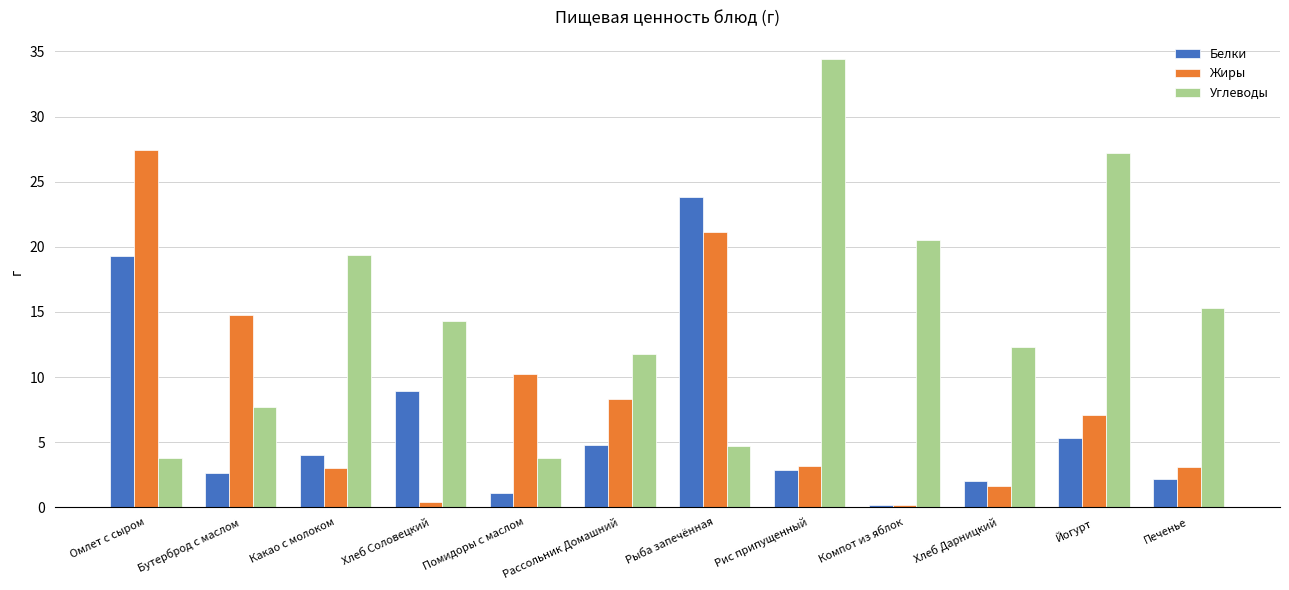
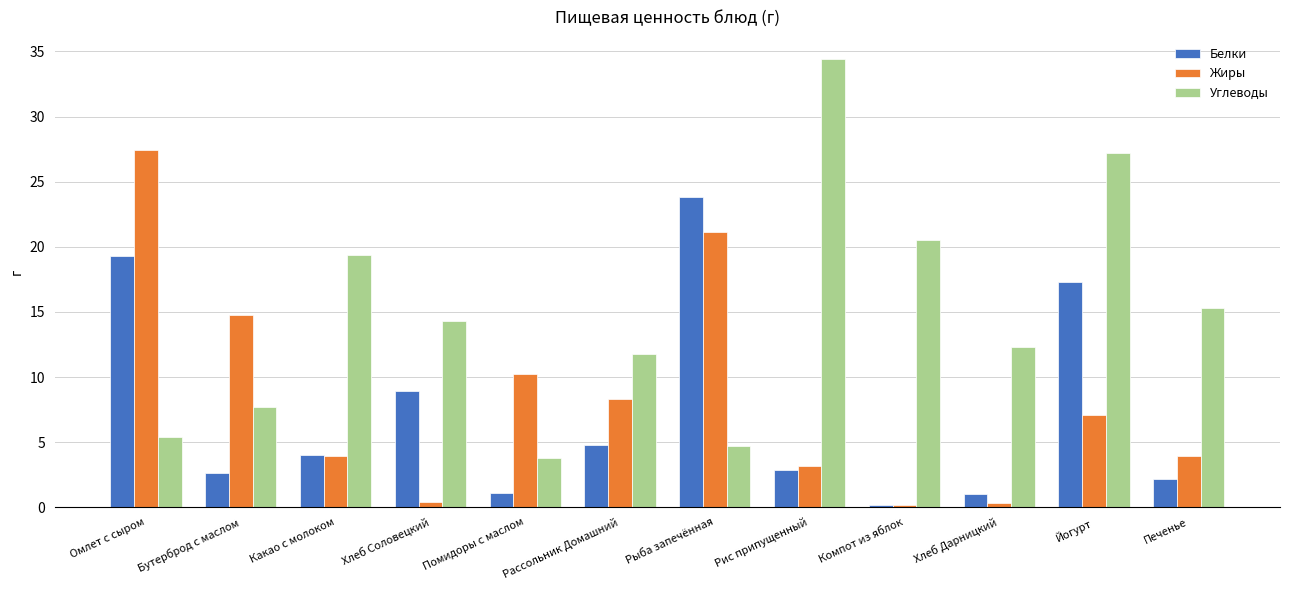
Углеводы, Омлет с сыром: 3.8 -> 5.4
Жиры, Какао с молоком: 3.0 -> 3.9
Белки, Хлеб Дарницкий: 2 -> 1
Жиры, Хлеб Дарницкий: 1.6 -> 0.3
Белки, Йогурт: 5.3 -> 17.3
Жиры, Печенье: 3.1 -> 3.9
